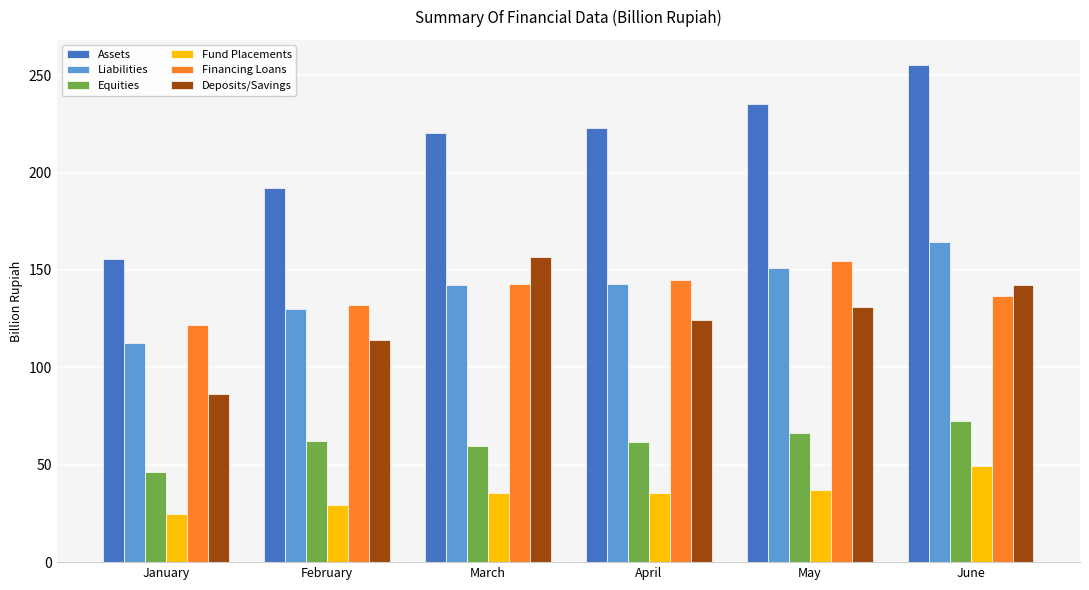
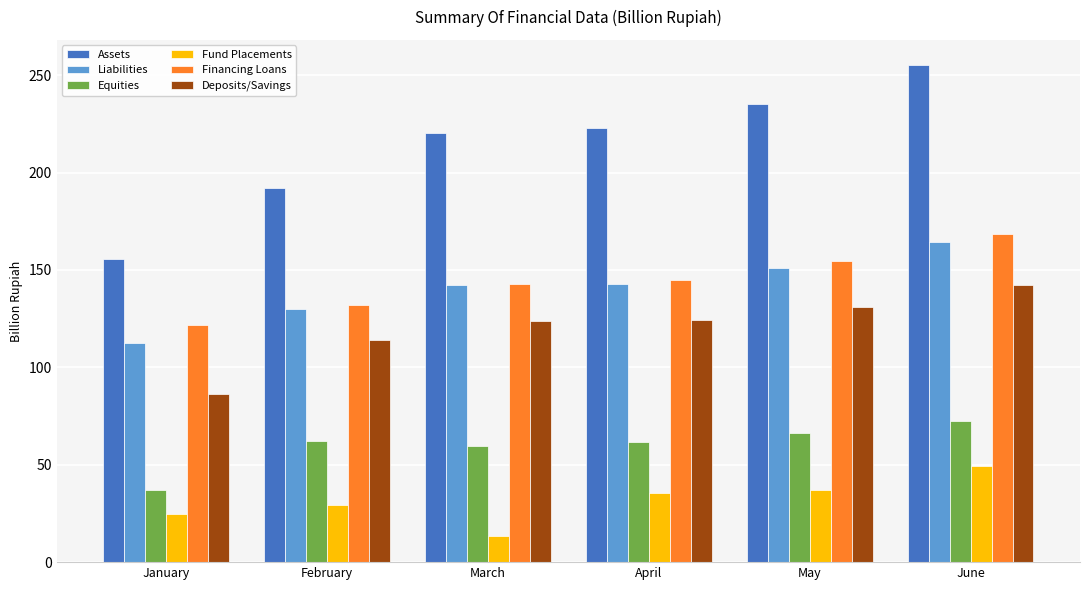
Equities, January: 46 -> 37
Fund Placements, March: 35 -> 14
Deposits/Savings, March: 157 -> 124
Financing Loans, June: 137 -> 169
